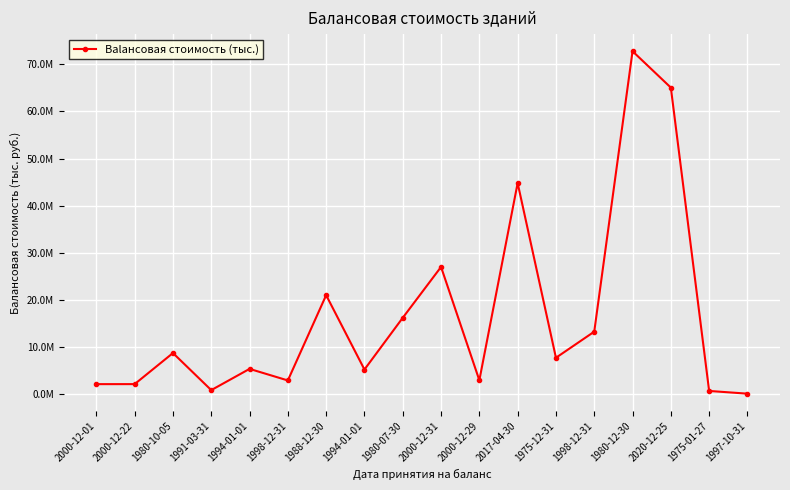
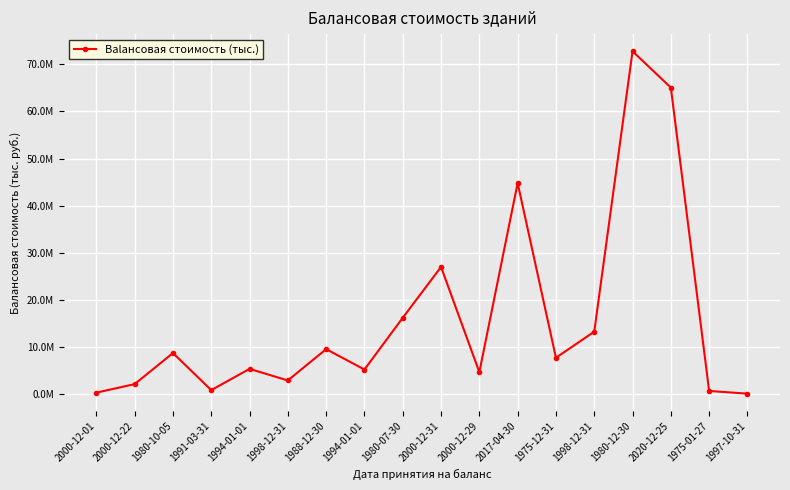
2000-12-01: 2000000 -> 0
1988-12-30: 21000000 -> 9000000
2000-12-29: 3000000 -> 5000000
